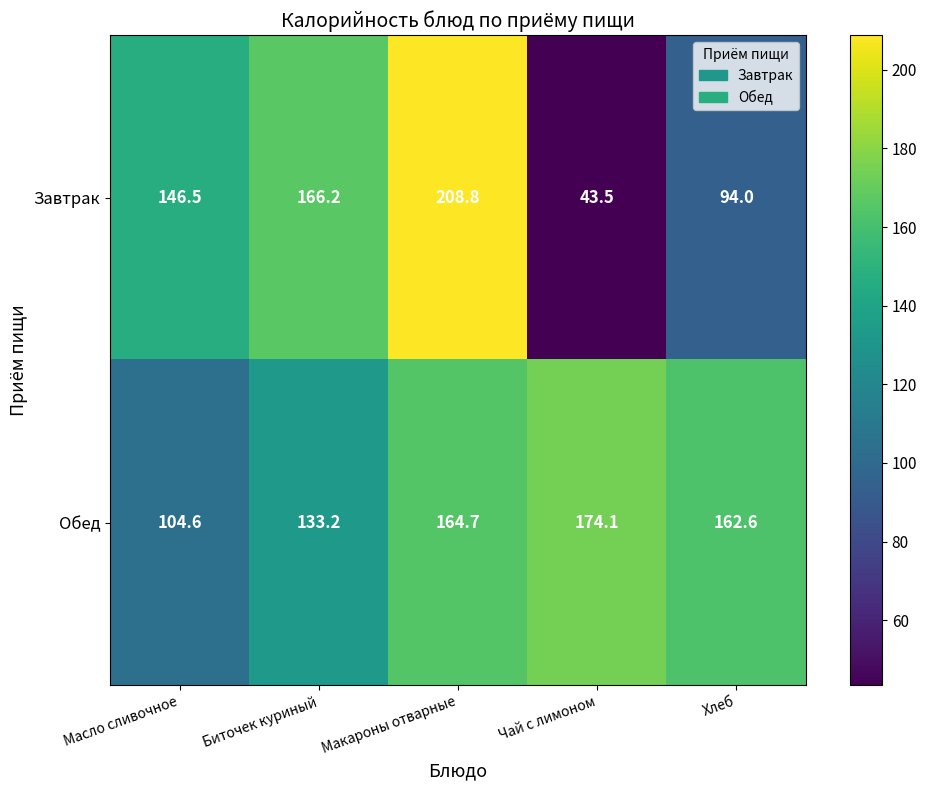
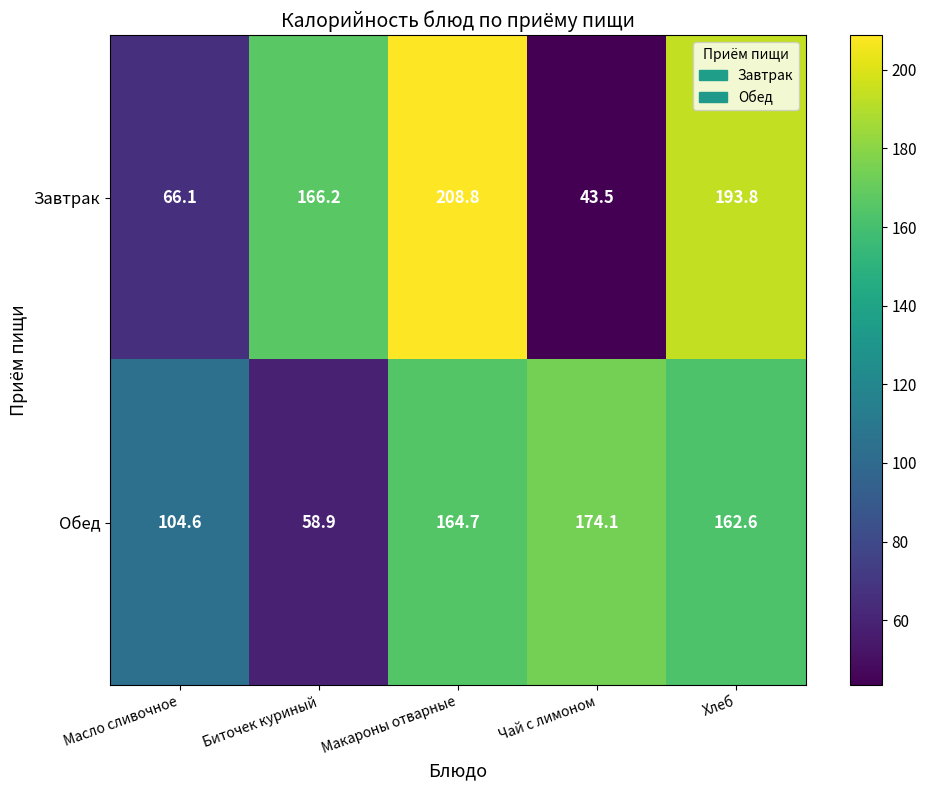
Завтрак, Масло сливочное: 146.5 -> 66.1
Завтрак, Хлеб: 94.0 -> 193.8
Обед, Биточек куриный: 133.2 -> 58.9
